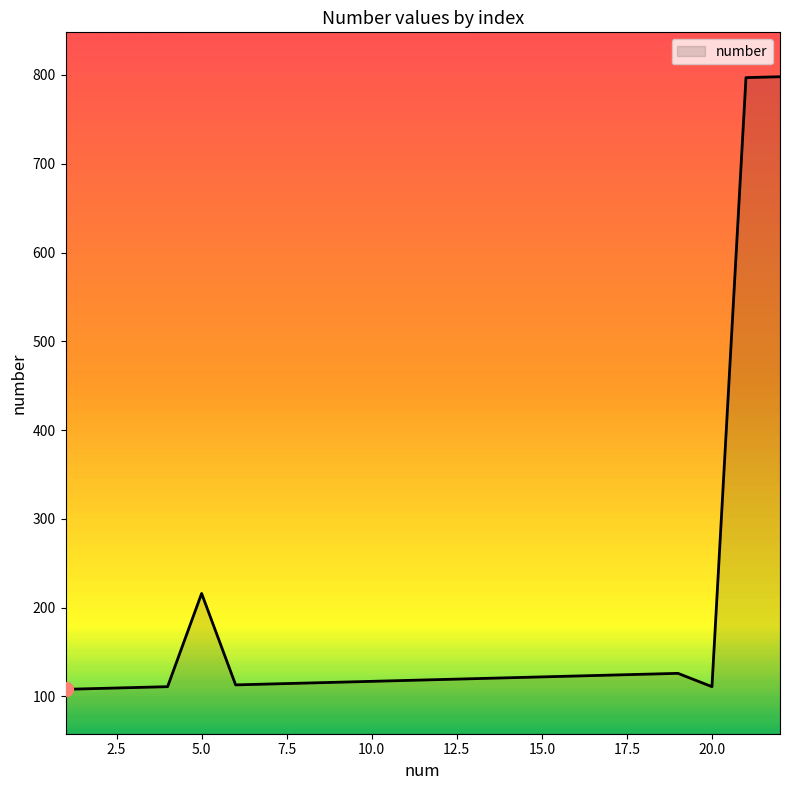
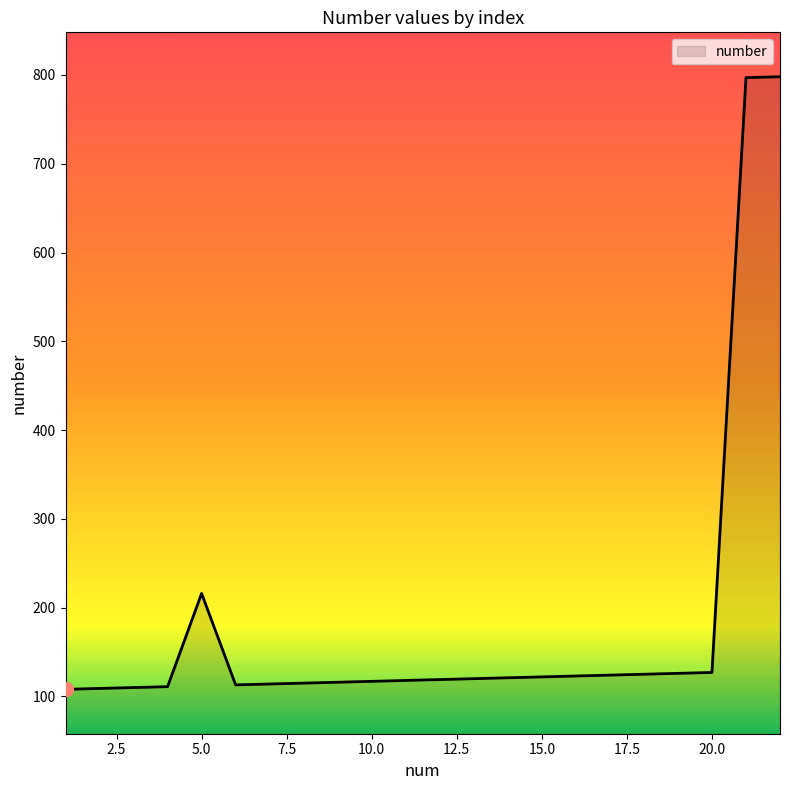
number, 20.0: 110 -> 130
